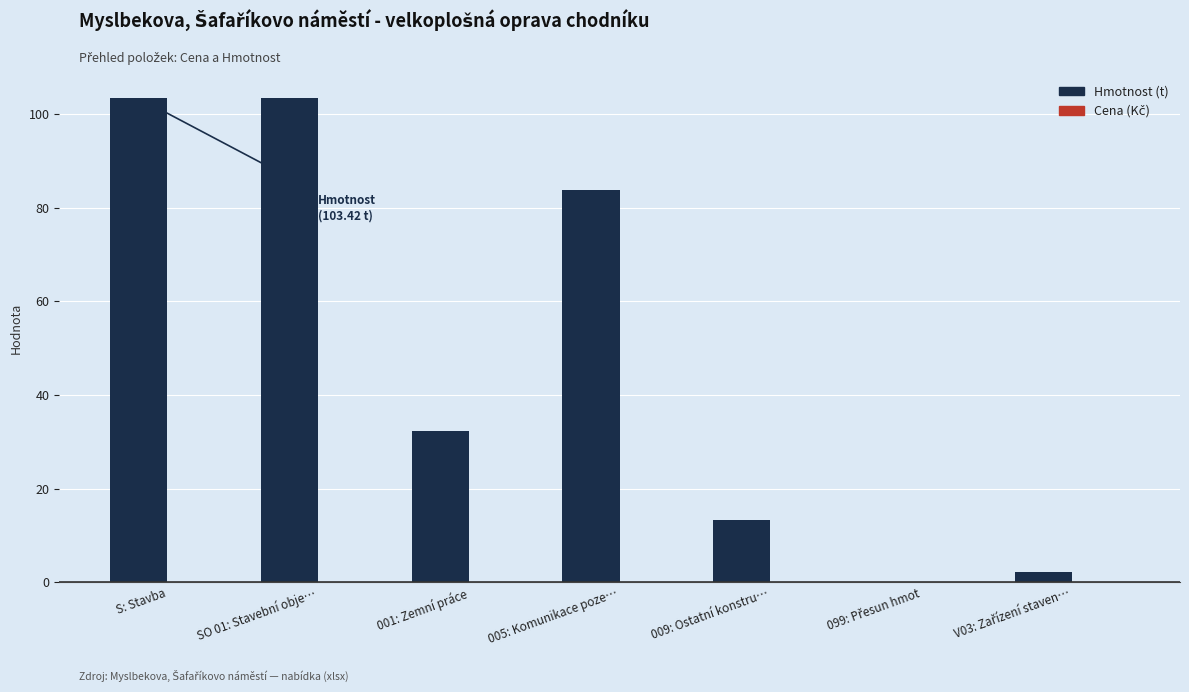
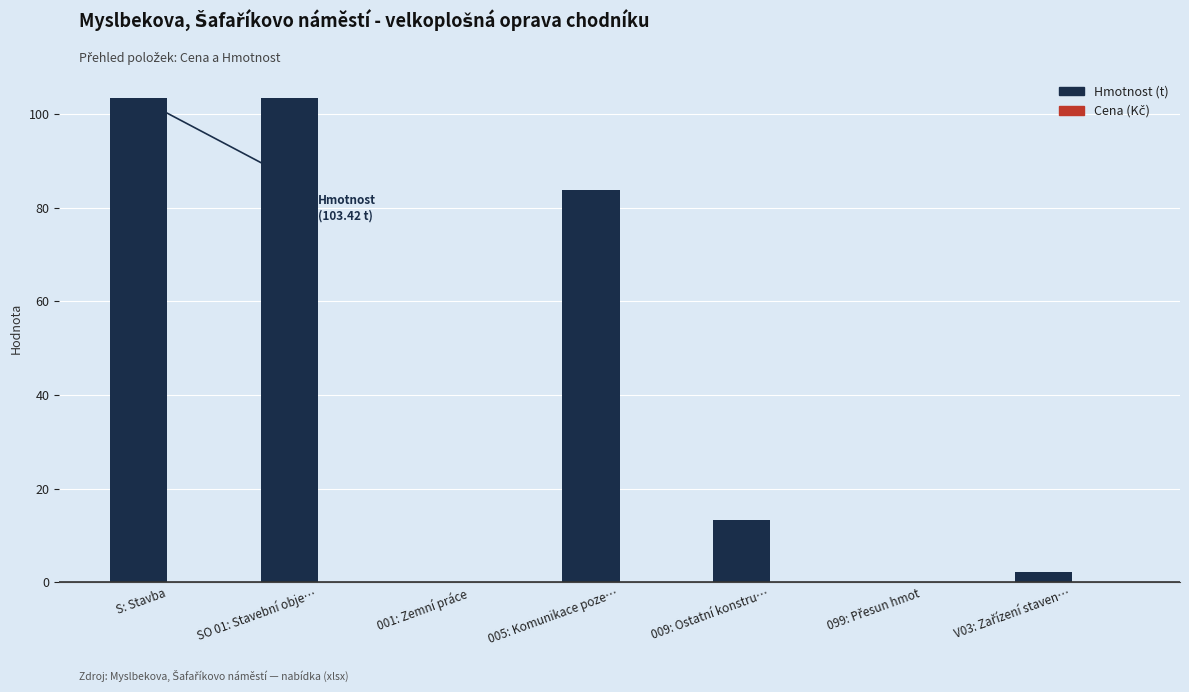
Hmotnost (t), 001: Zemní práce: 32 -> 0
